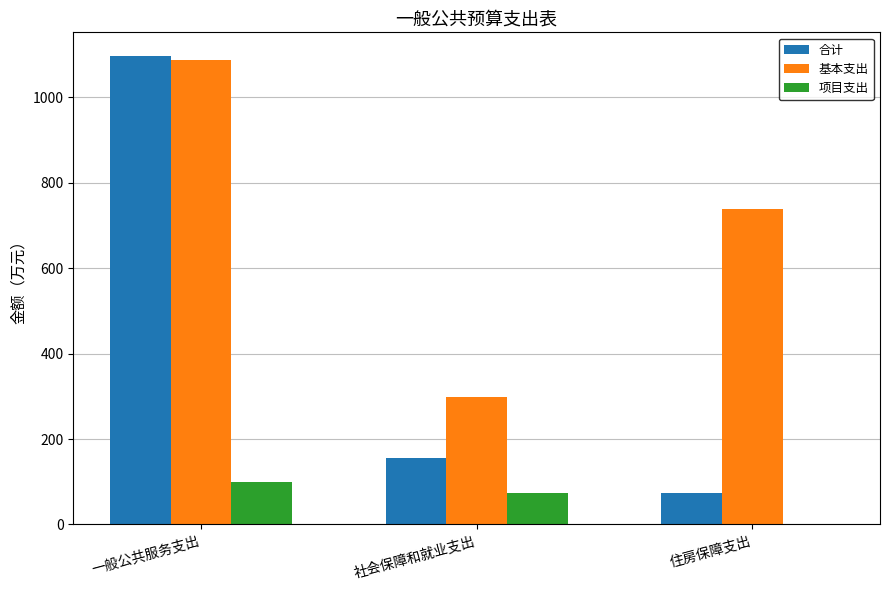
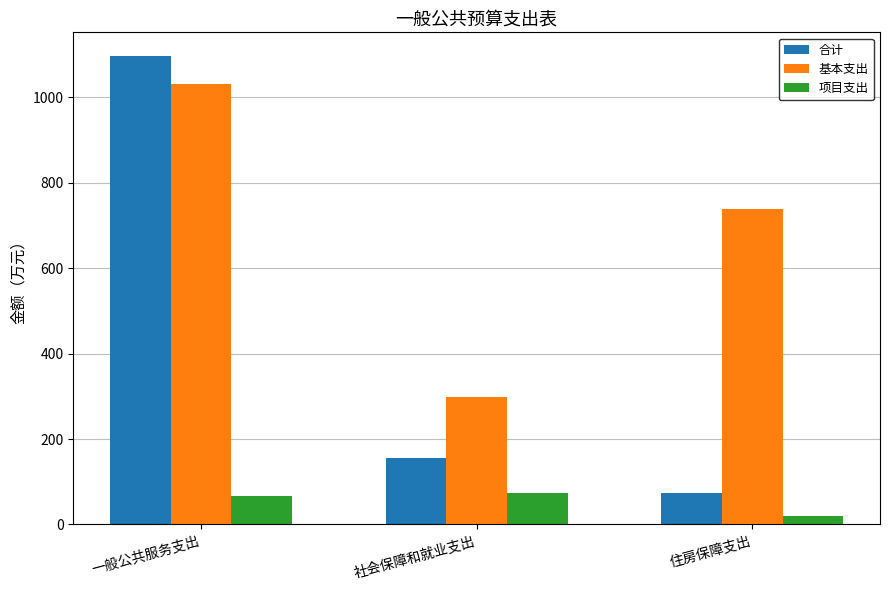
基本支出, 一般公共服务支出: 1090 -> 1030
项目支出, 一般公共服务支出: 100 -> 70
项目支出, 住房保障支出: 0 -> 20
